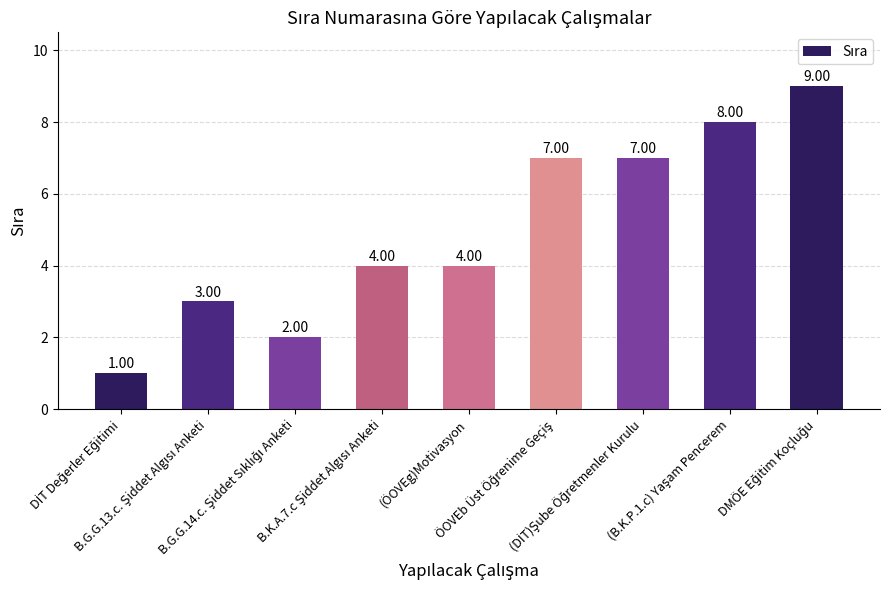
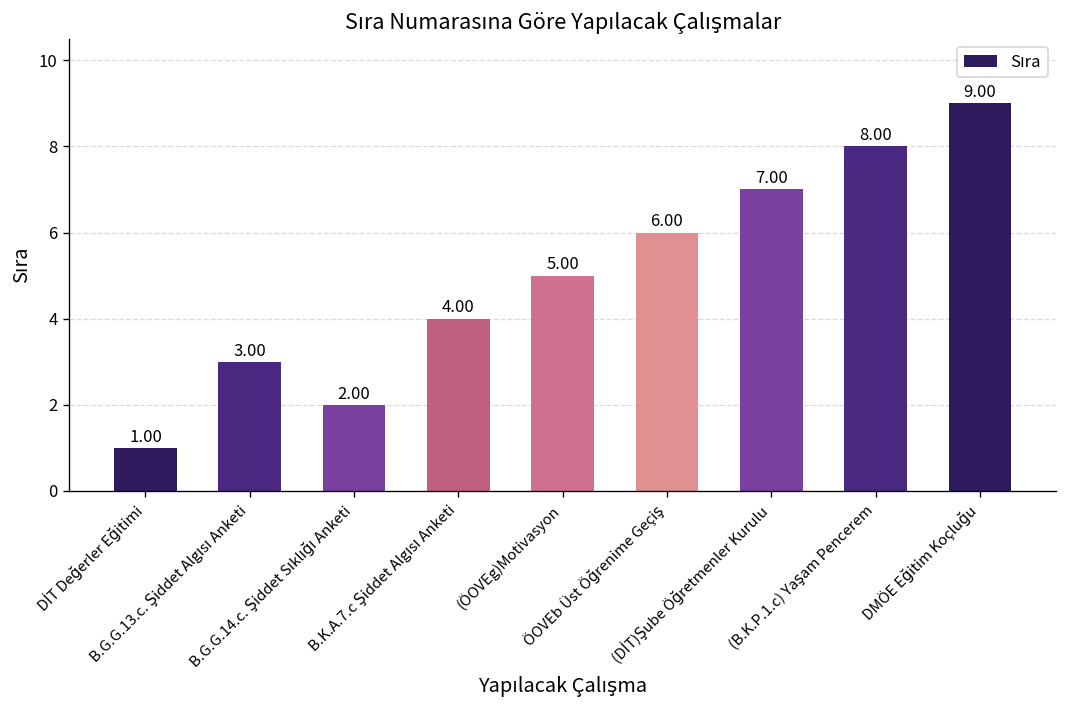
(ÖOVEg)Motivasyon: 4.00 -> 5.00
ÖOVEb Üst Öğrenime Geçiş: 7.00 -> 6.00
